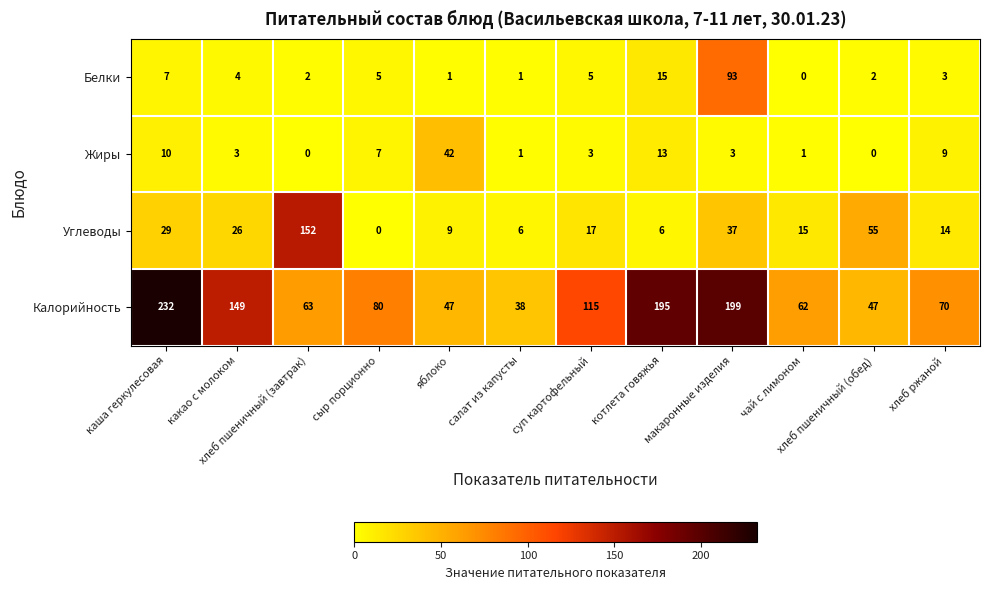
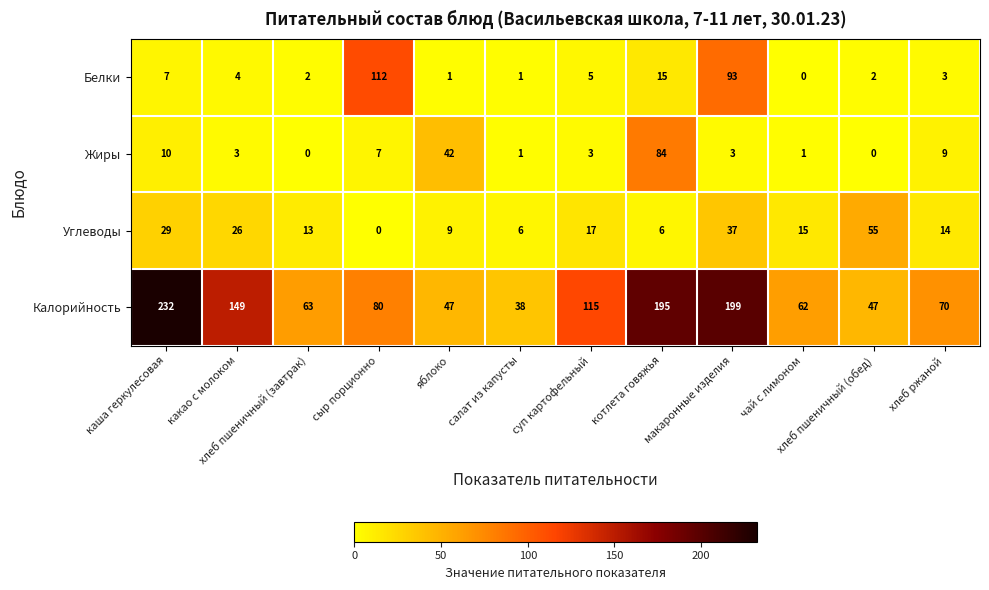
Белки, сыр порционно: 5 -> 112
Жиры, котлета говяжья: 13 -> 84
Углеводы, хлеб пшеничный (завтрак): 152 -> 13
